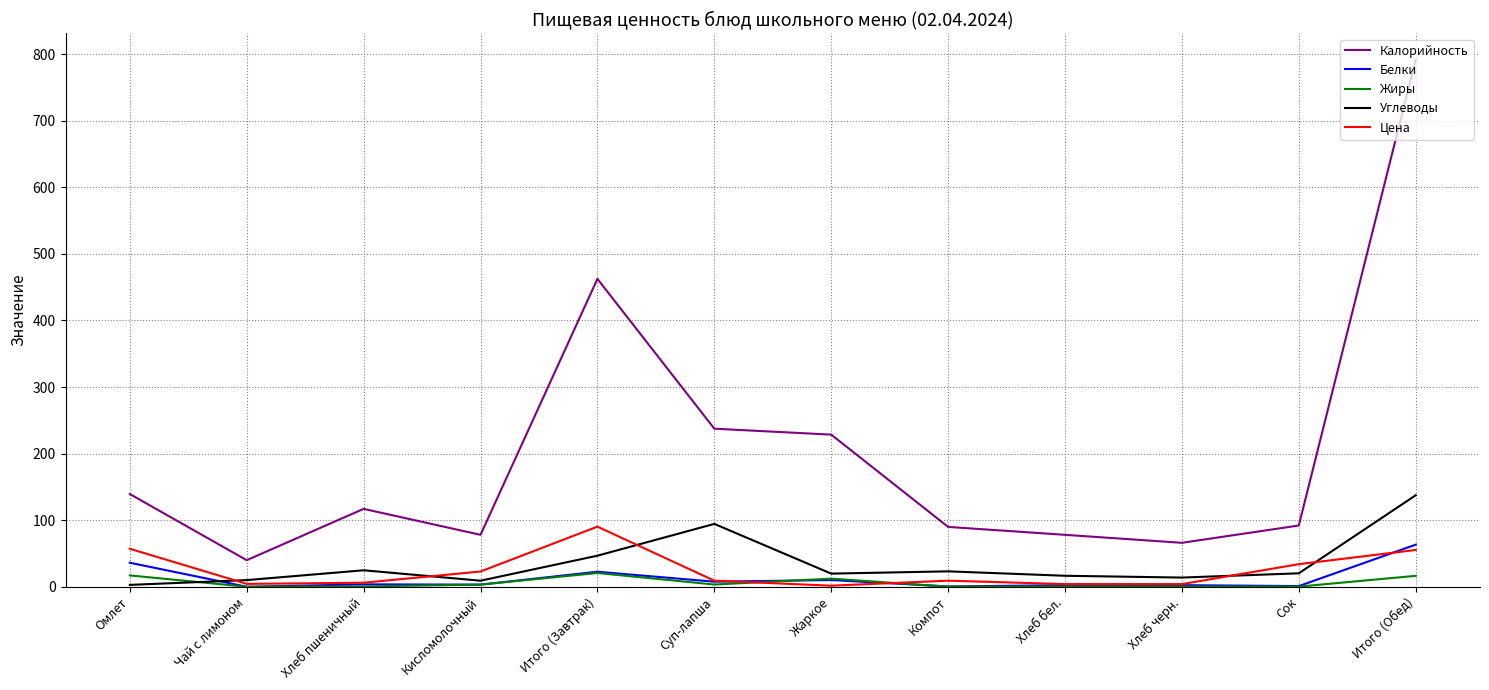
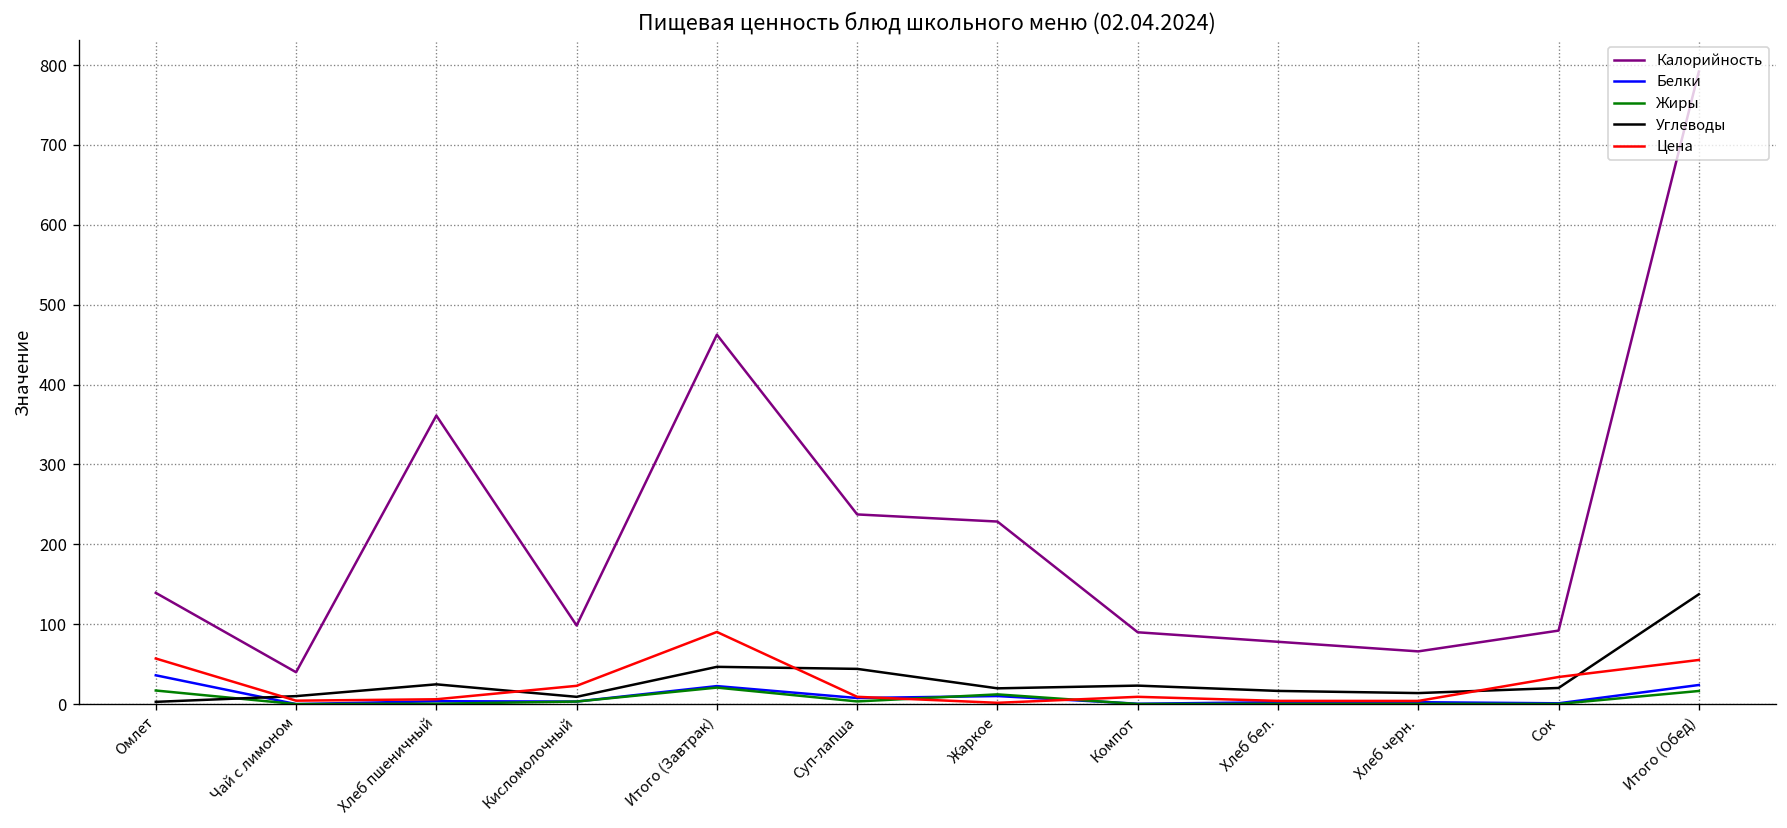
Калорийность, Хлеб пшеничный: 120 -> 360
Калорийность, Кисломолочный: 80 -> 100
Углеводы, Суп-лапша: 90 -> 40
Белки, Итого (Обед): 60 -> 20
